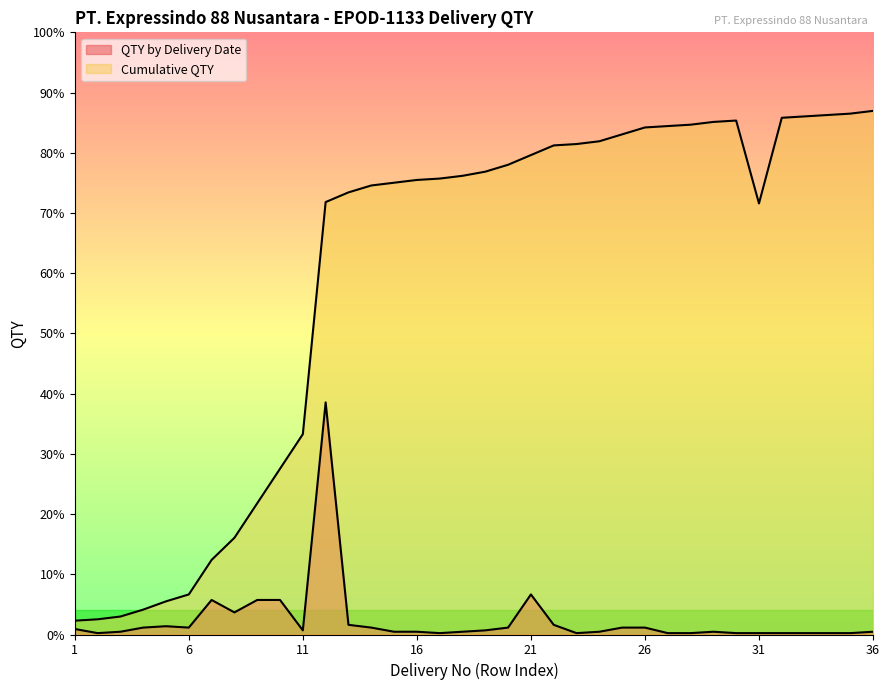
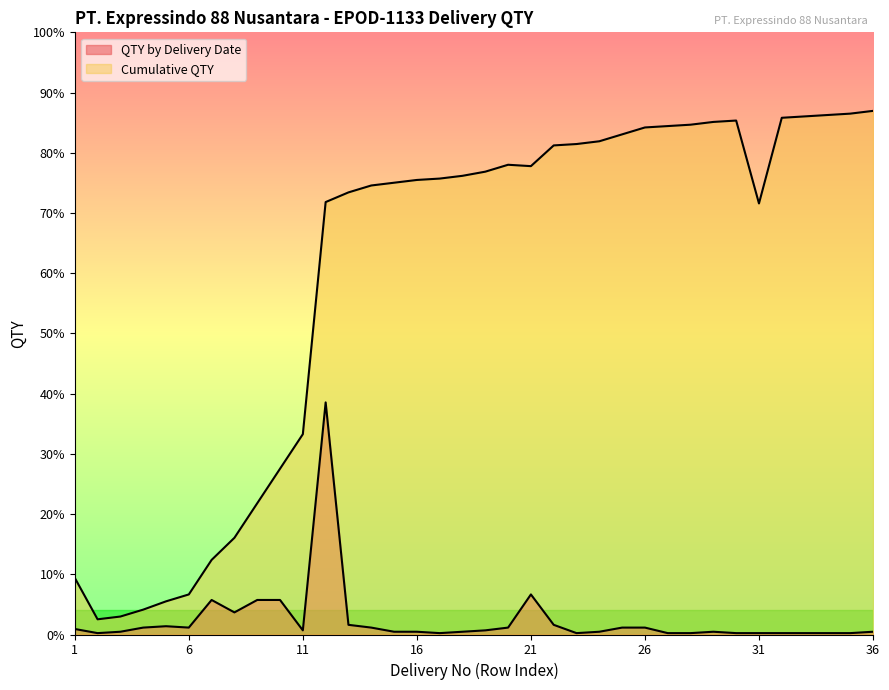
Cumulative QTY, 1: 2% -> 9%
Cumulative QTY, 21: 80% -> 78%
